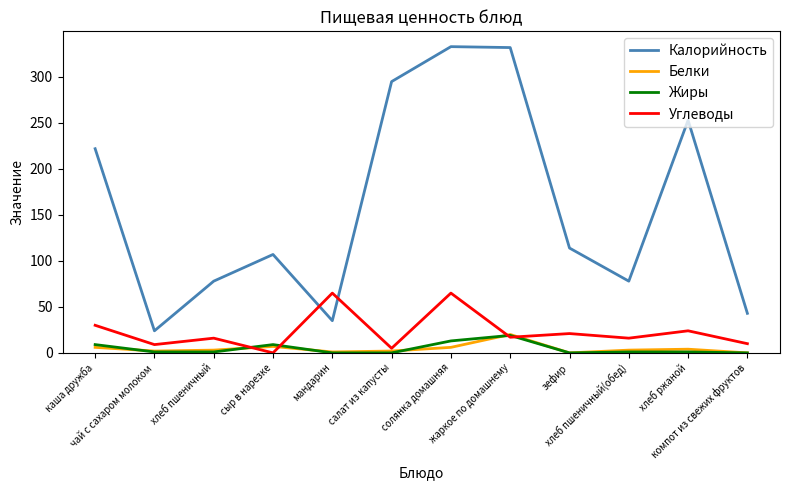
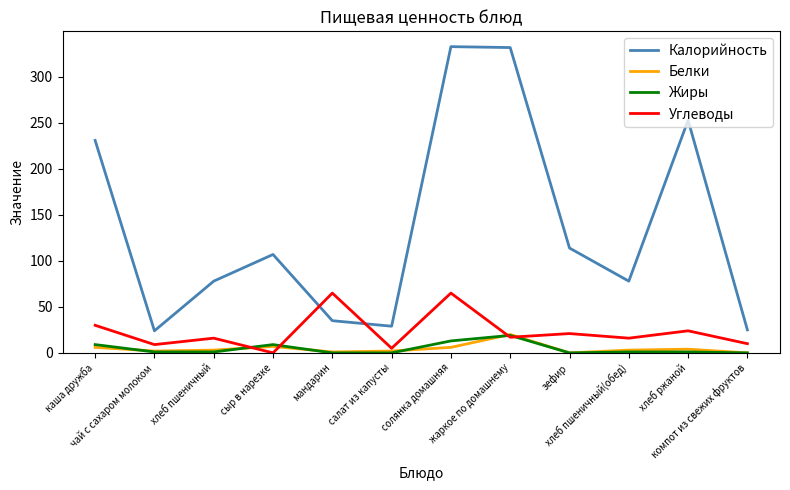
Калорийность, каша дружба: 220 -> 230
Калорийность, салат из капусты: 300 -> 30
Калорийность, компот из свежих фруктов: 40 -> 30
